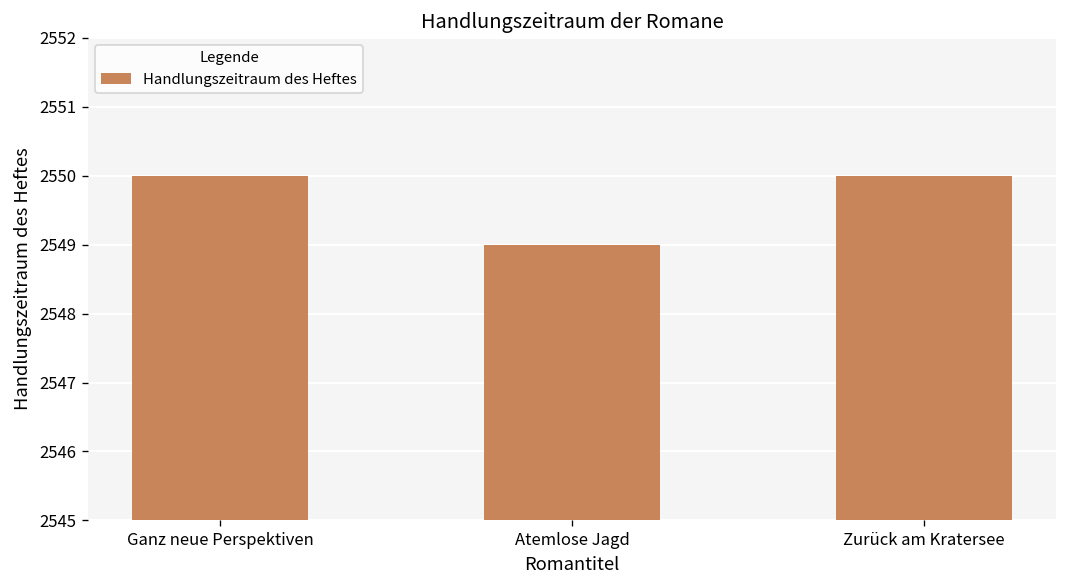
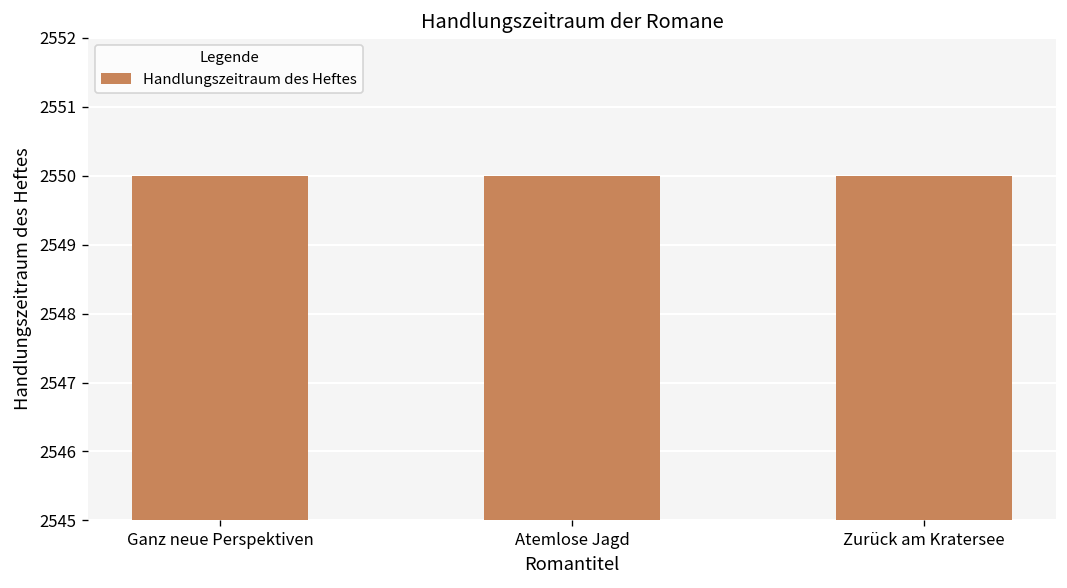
Atemlose Jagd: 2549 -> 2550
